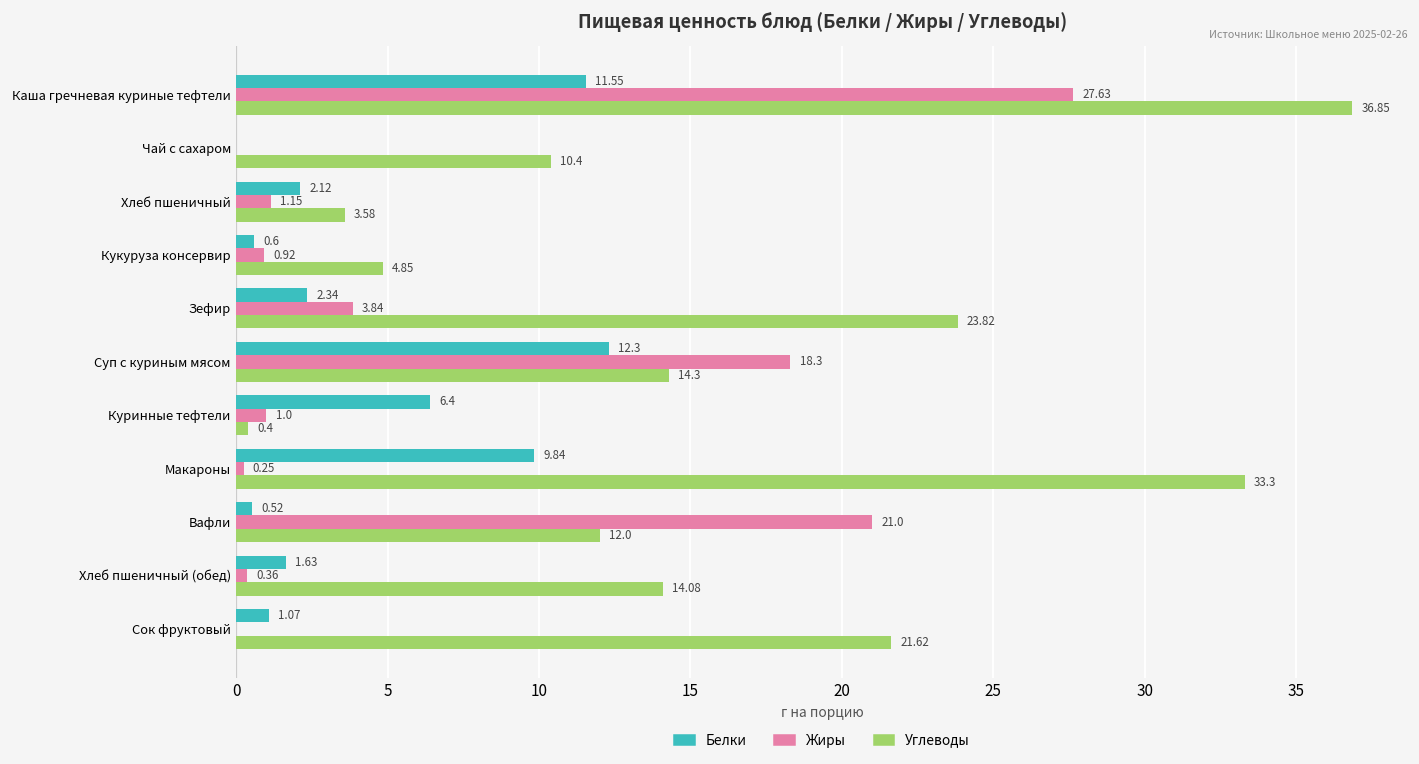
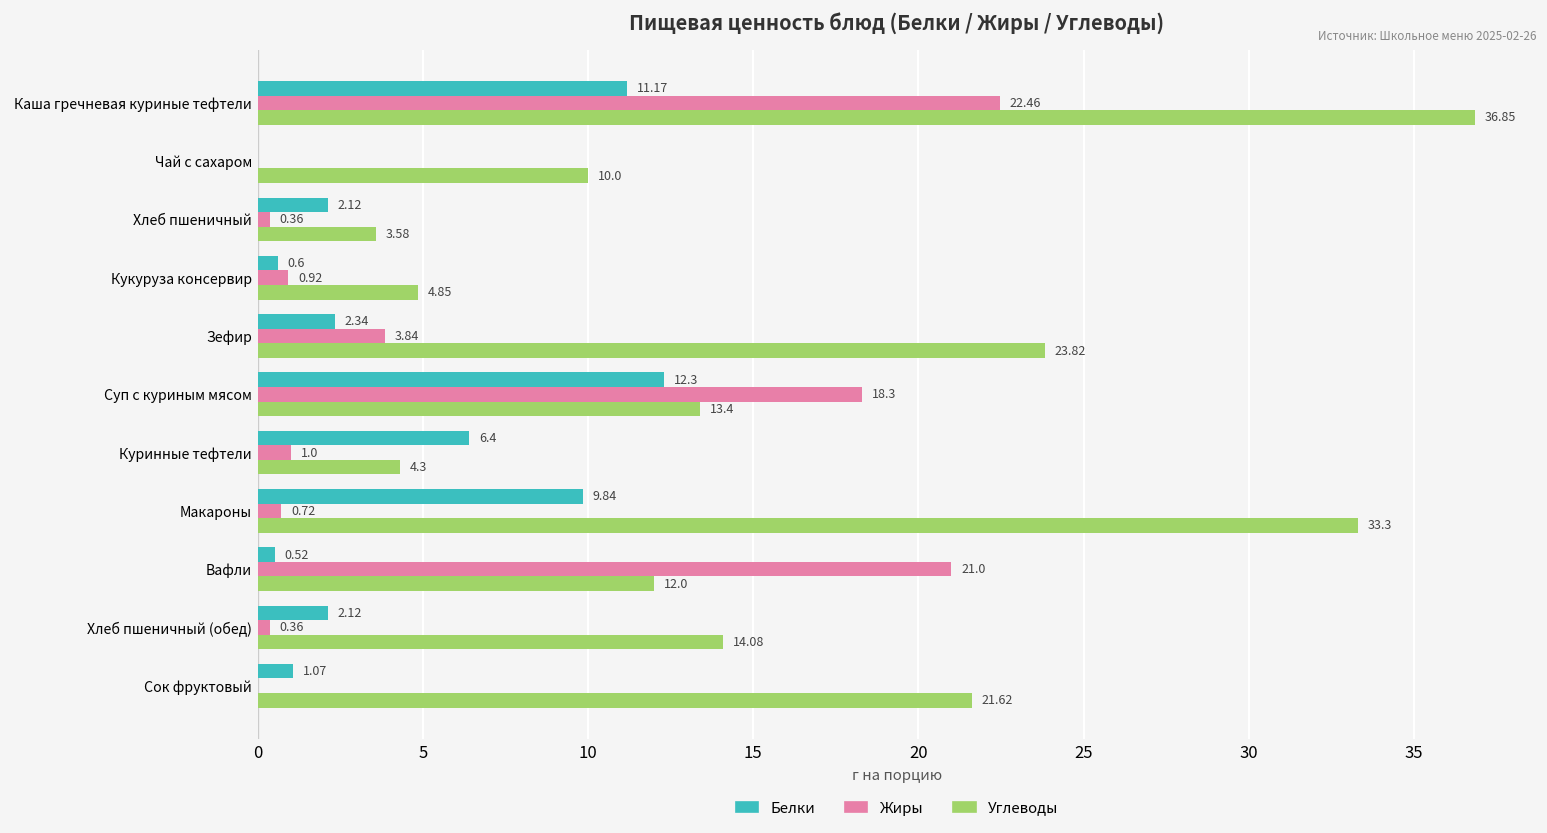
Белки, Каша гречневая куриные тефтели: 11.55 -> 11.17
Жиры, Каша гречневая куриные тефтели: 27.63 -> 22.46
Углеводы, Чай с сахаром: 10.4 -> 10.0
Жиры, Хлеб пшеничный: 1.15 -> 0.36
Углеводы, Суп с куриным мясом: 14.3 -> 13.4
Углеводы, Куринные тефтели: 0.4 -> 4.3
Жиры, Макароны: 0.25 -> 0.72
Белки, Хлеб пшеничный (обед): 1.63 -> 2.12
